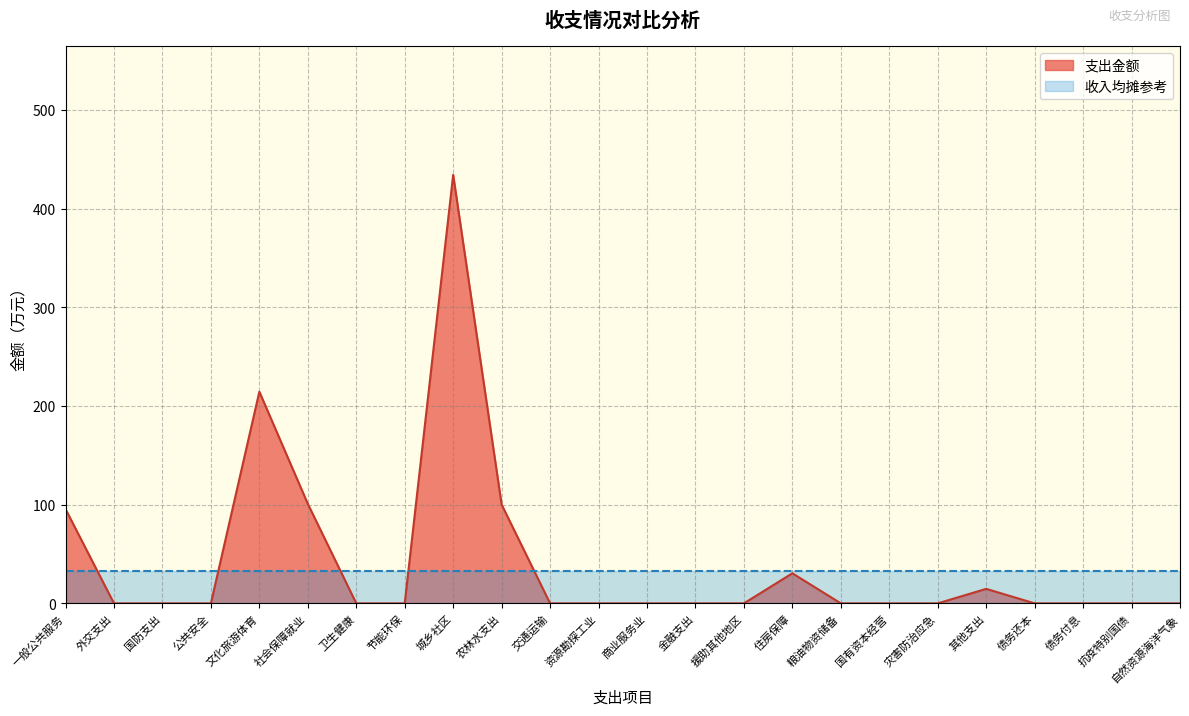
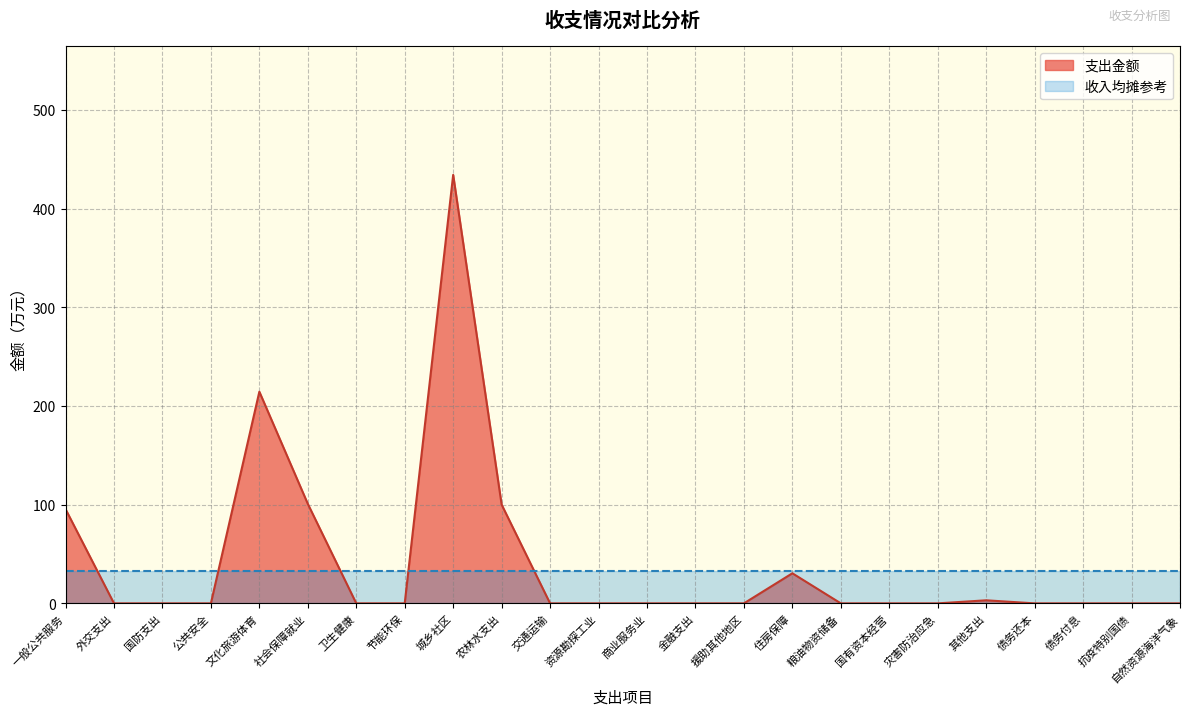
支出金额, 其他支出: 10 -> 0
